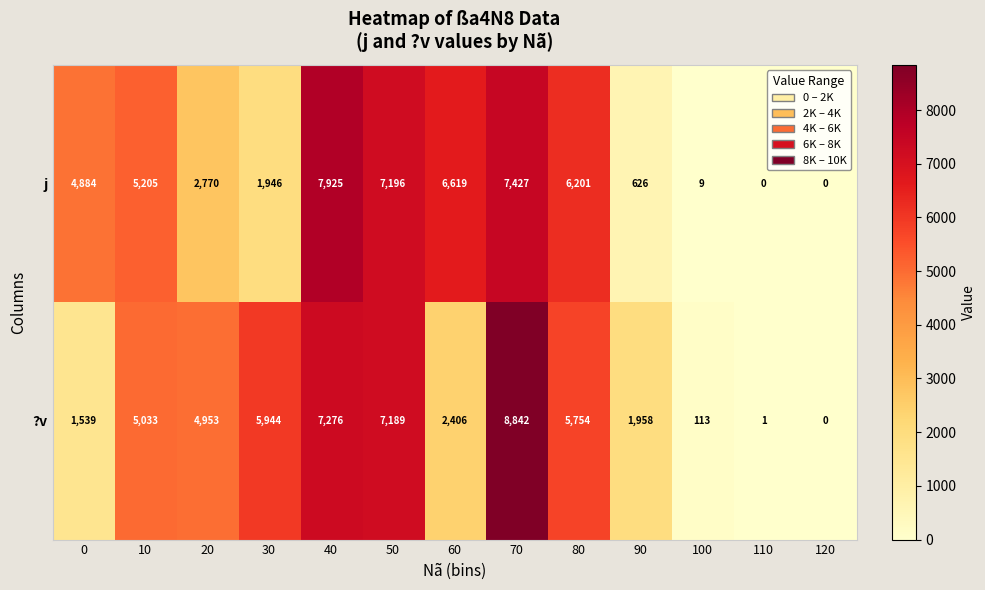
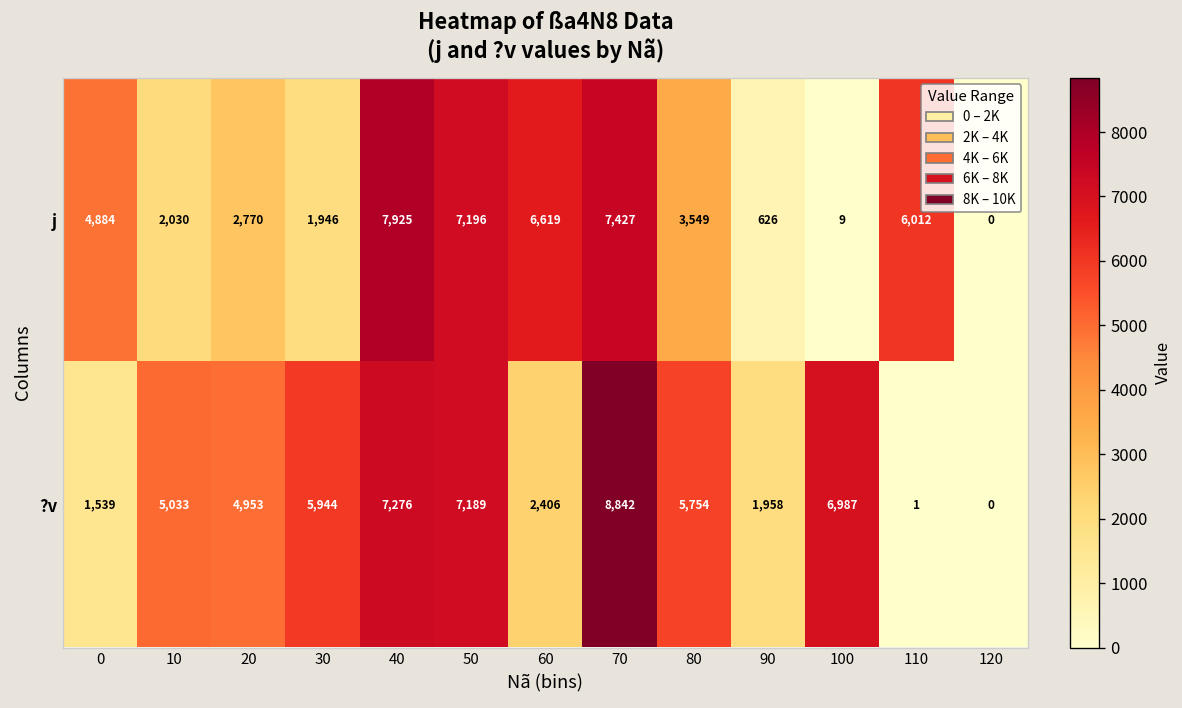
j, 10: 5,205 -> 2,030
j, 80: 6,201 -> 3,549
j, 110: 0 -> 6,012
?v, 100: 113 -> 6,987
